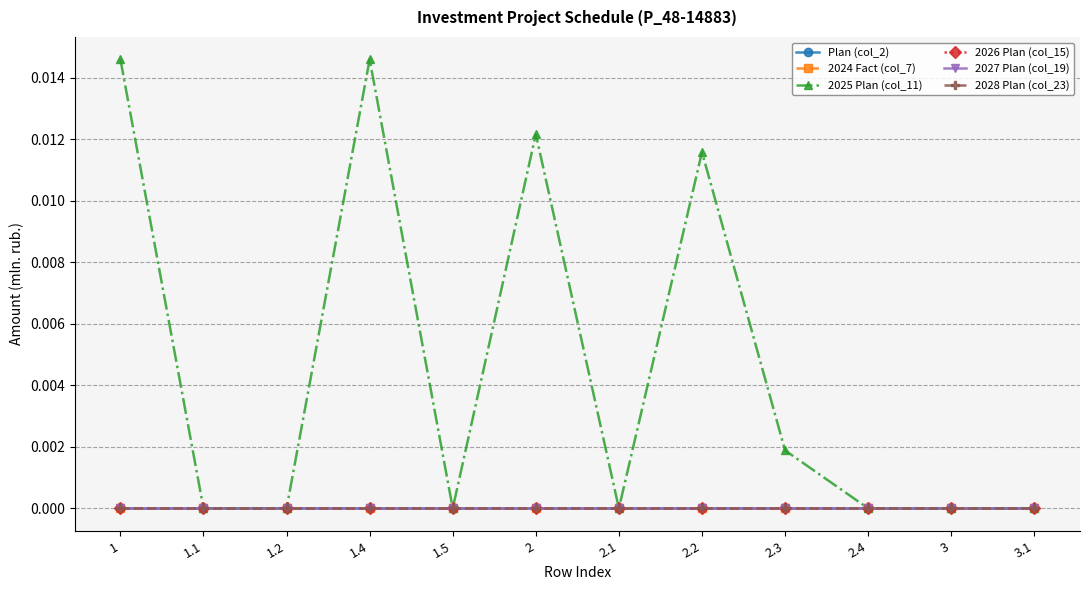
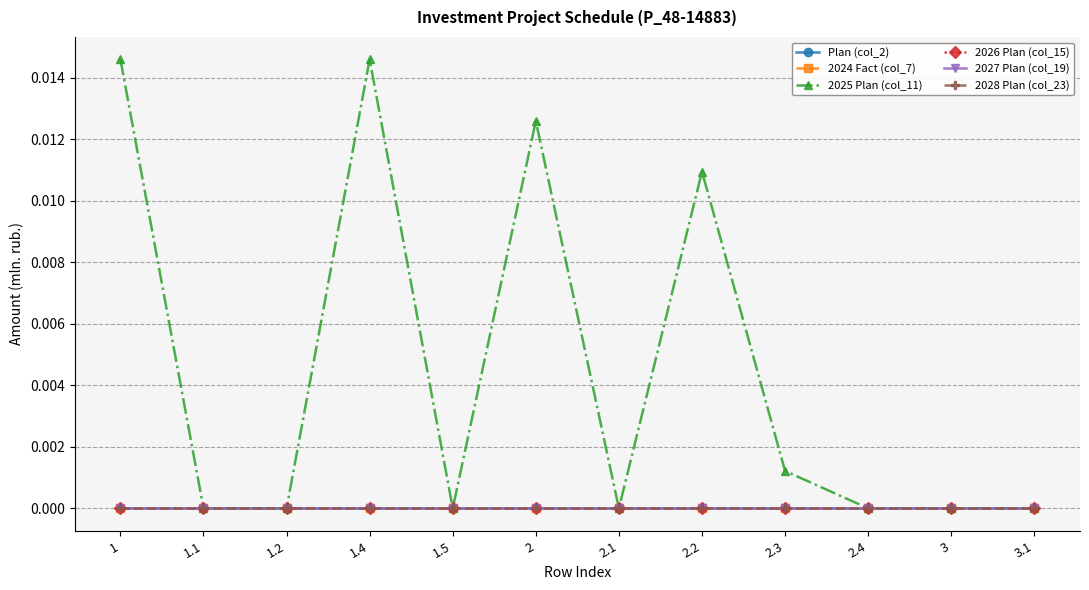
2025 Plan (col_11), 2: 0.0122 -> 0.0126
2025 Plan (col_11), 2.2: 0.0116 -> 0.0109
2025 Plan (col_11), 2.3: 0.0019 -> 0.0012
